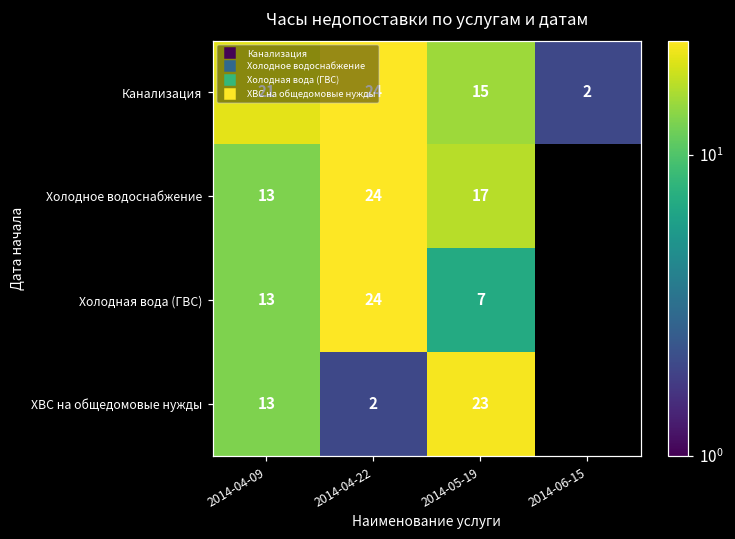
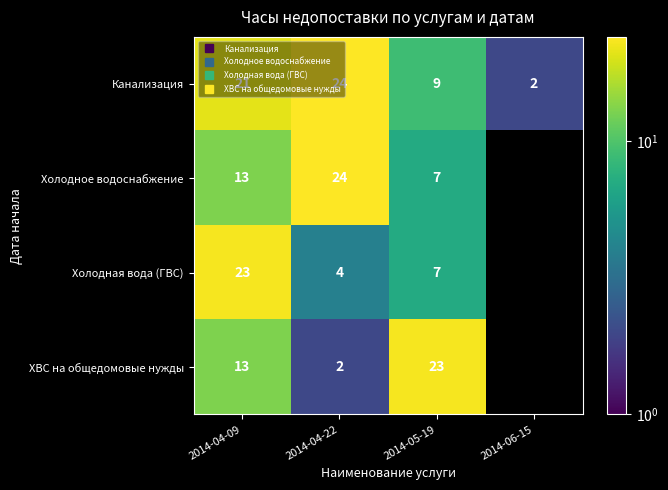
Канализация, 2014-05-19: 15 -> 9
Холодное водоснабжение, 2014-05-19: 17 -> 7
Холодная вода (ГВС), 2014-04-09: 13 -> 23
Холодная вода (ГВС), 2014-04-22: 24 -> 4
